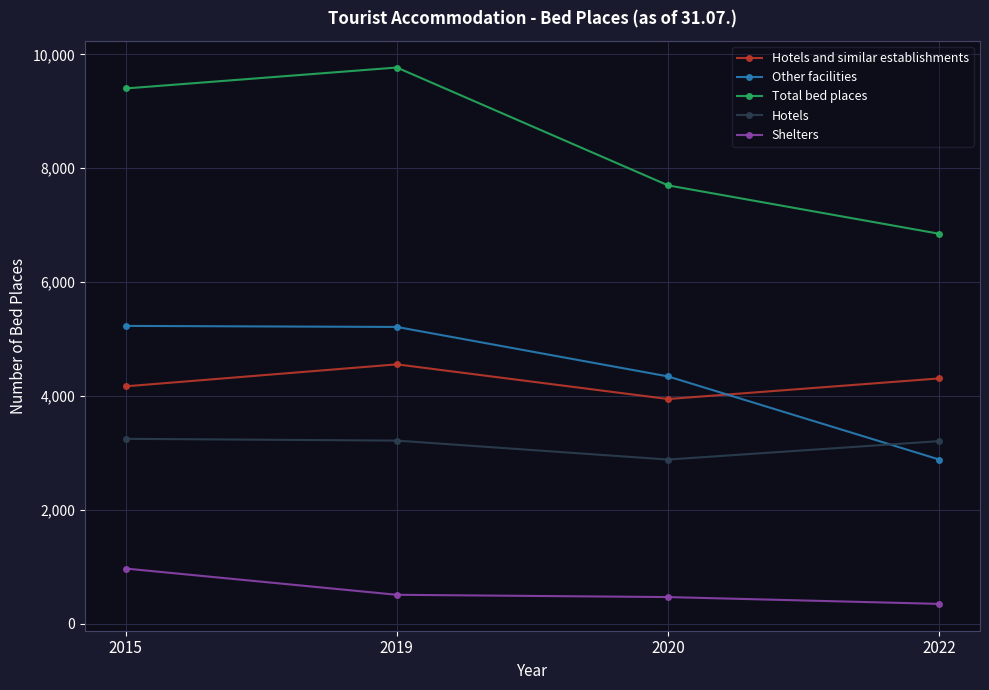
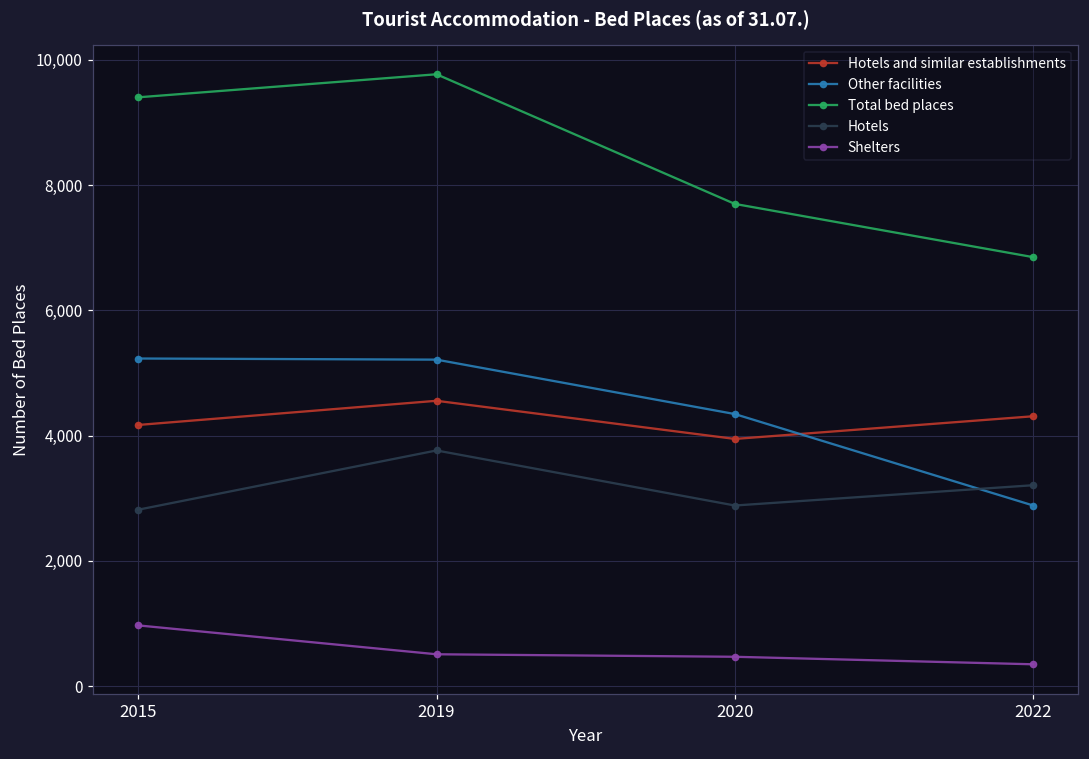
Hotels, 2015: 3,200 -> 2,800
Hotels, 2019: 3,200 -> 3,800
